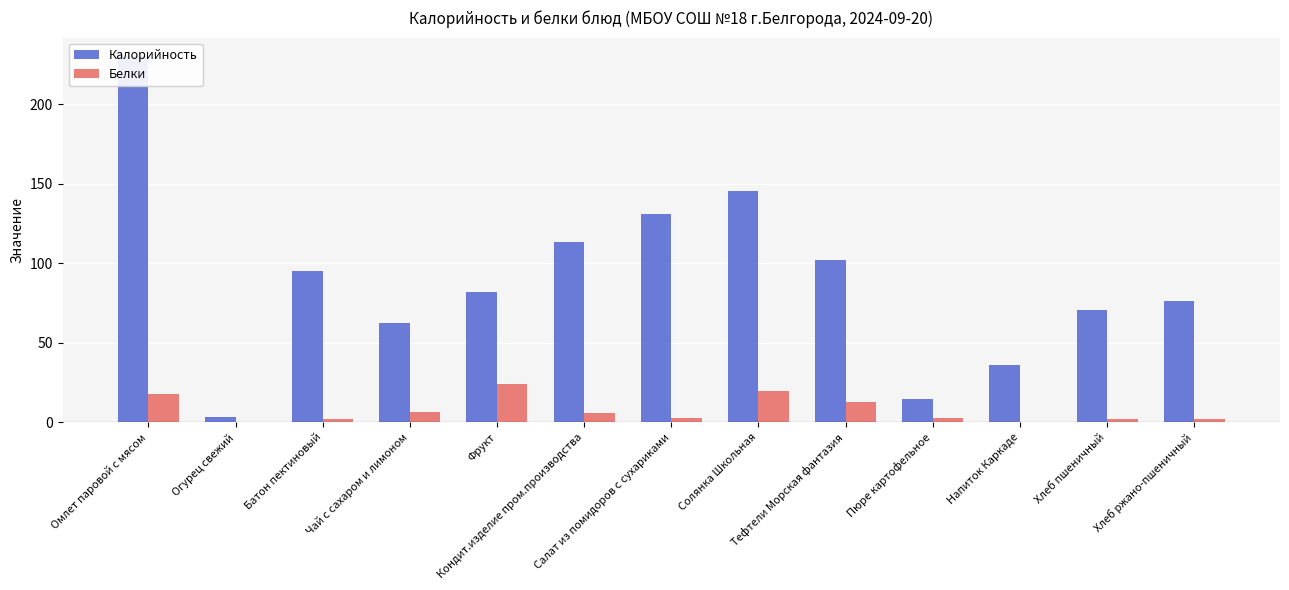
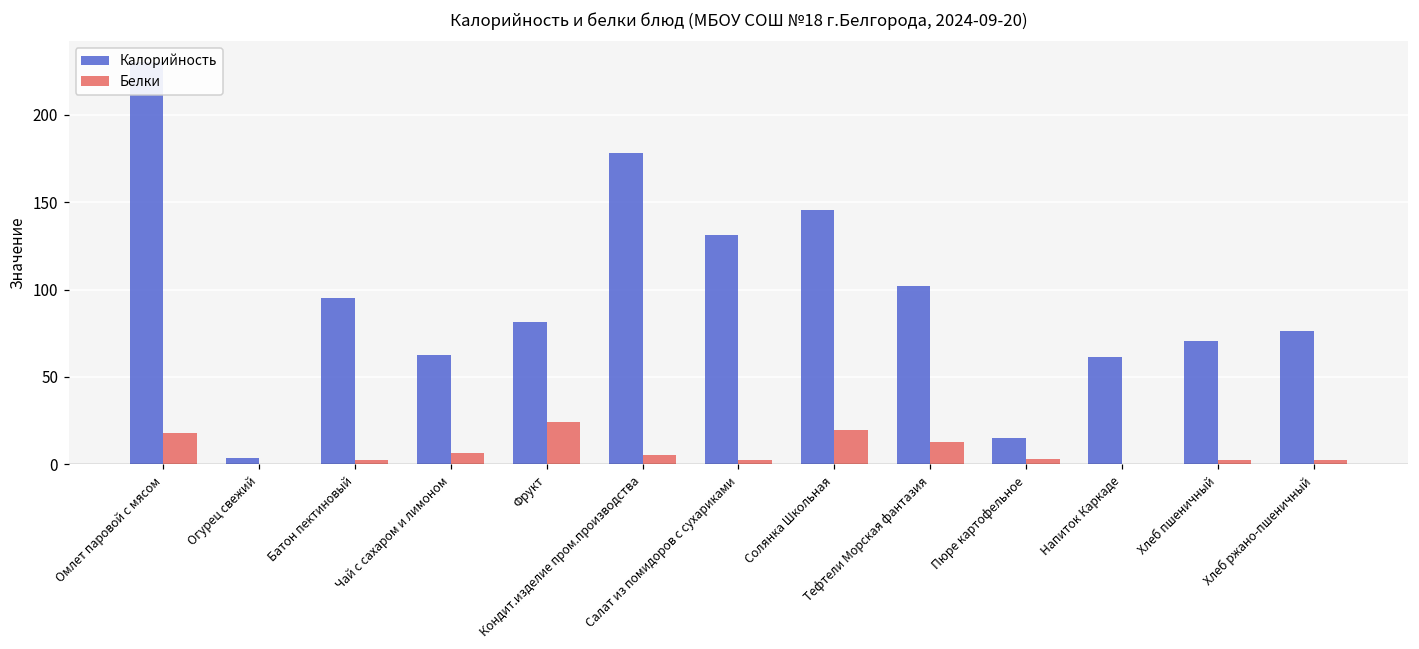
Калорийность, Кондит.изделие пром.производства: 114 -> 178
Калорийность, Напиток Каркаде: 36 -> 62
